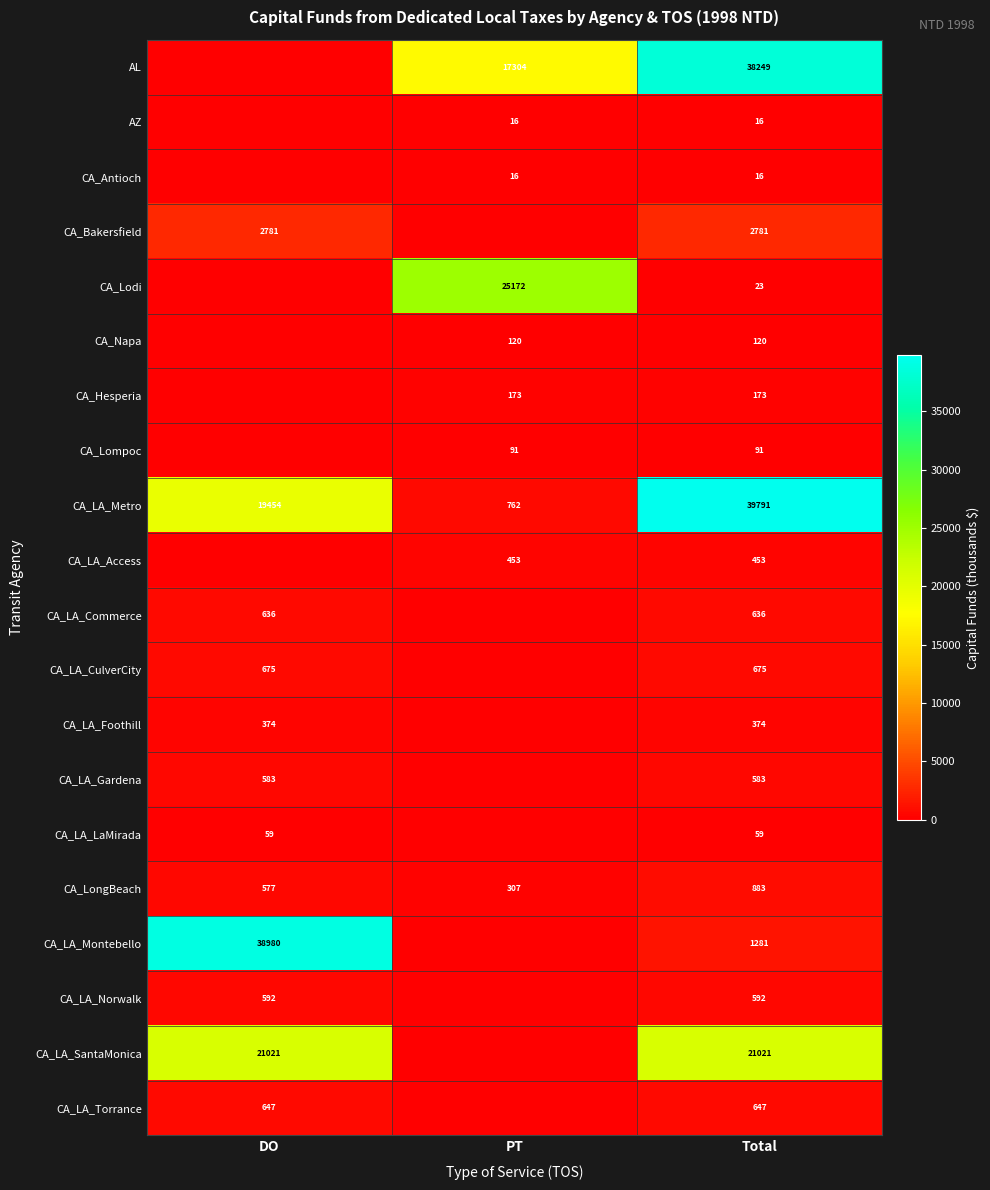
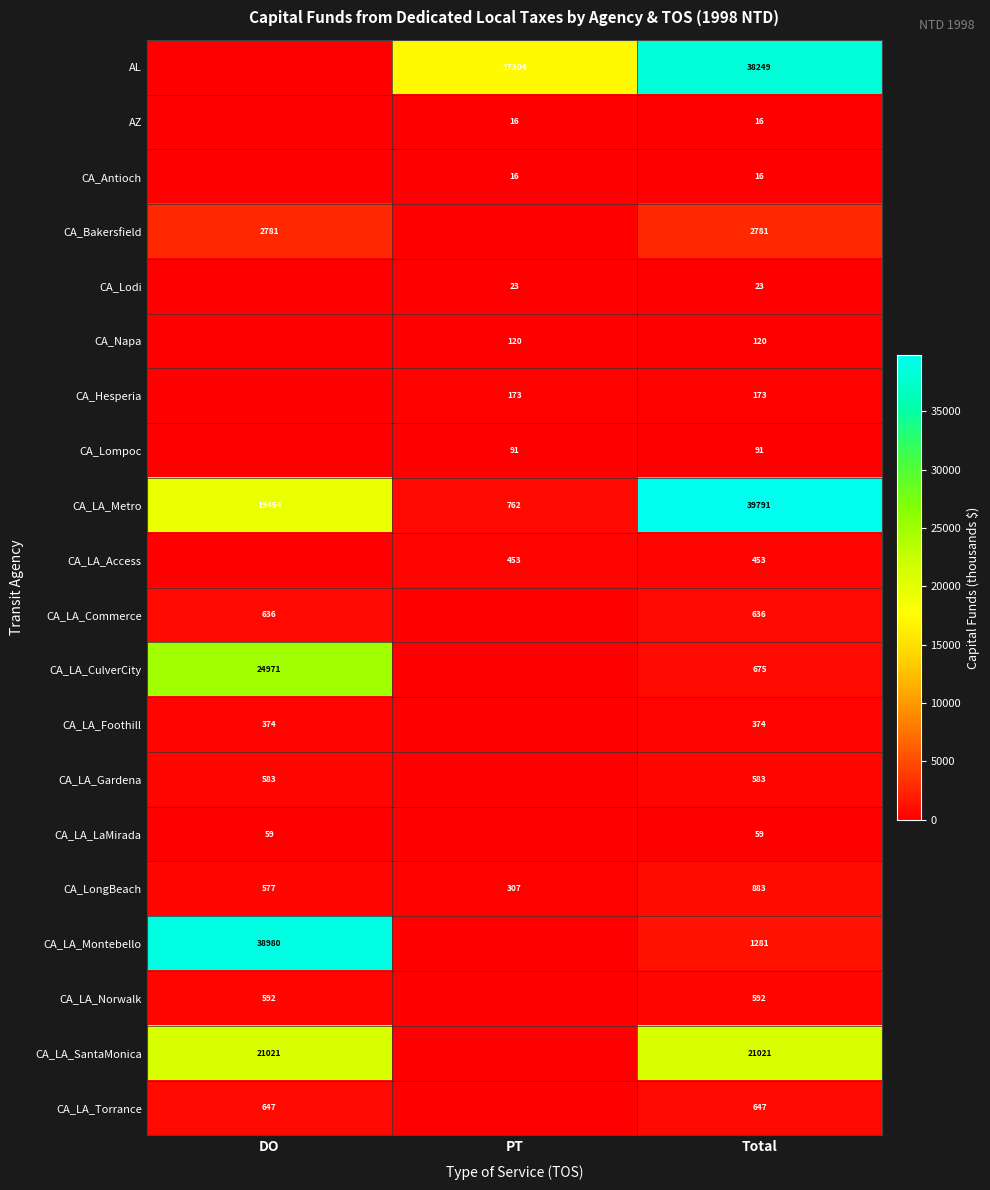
CA_Lodi, PT: 25172 -> 23
CA_LA_CulverCity, DO: 675 -> 24971
